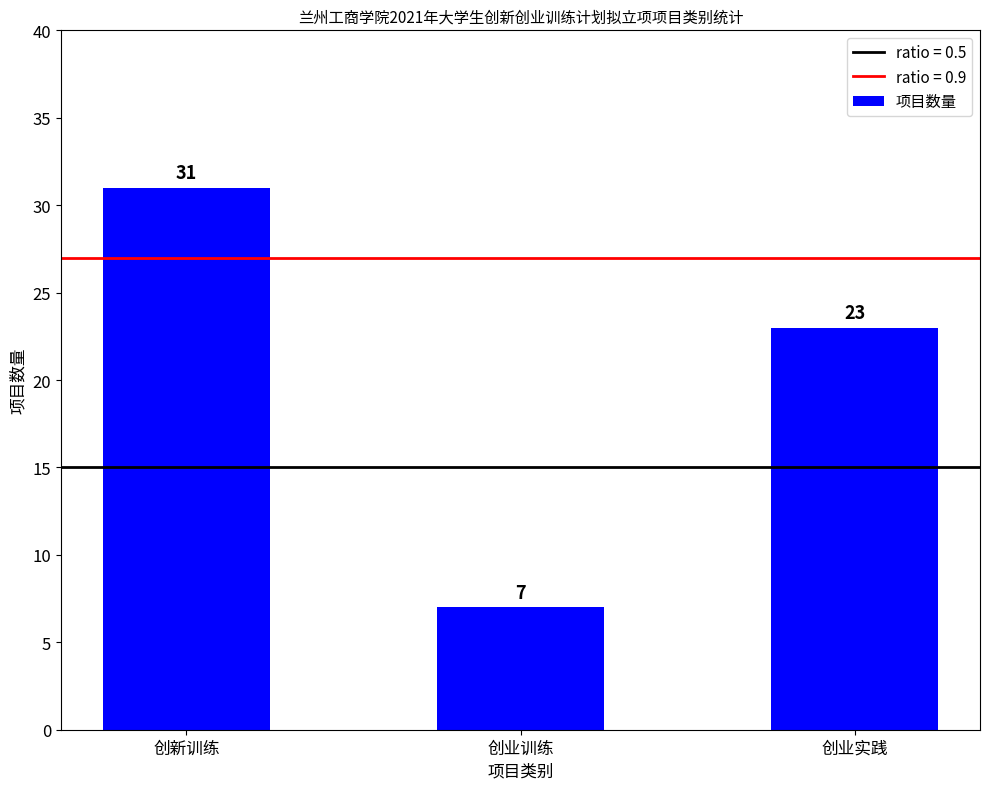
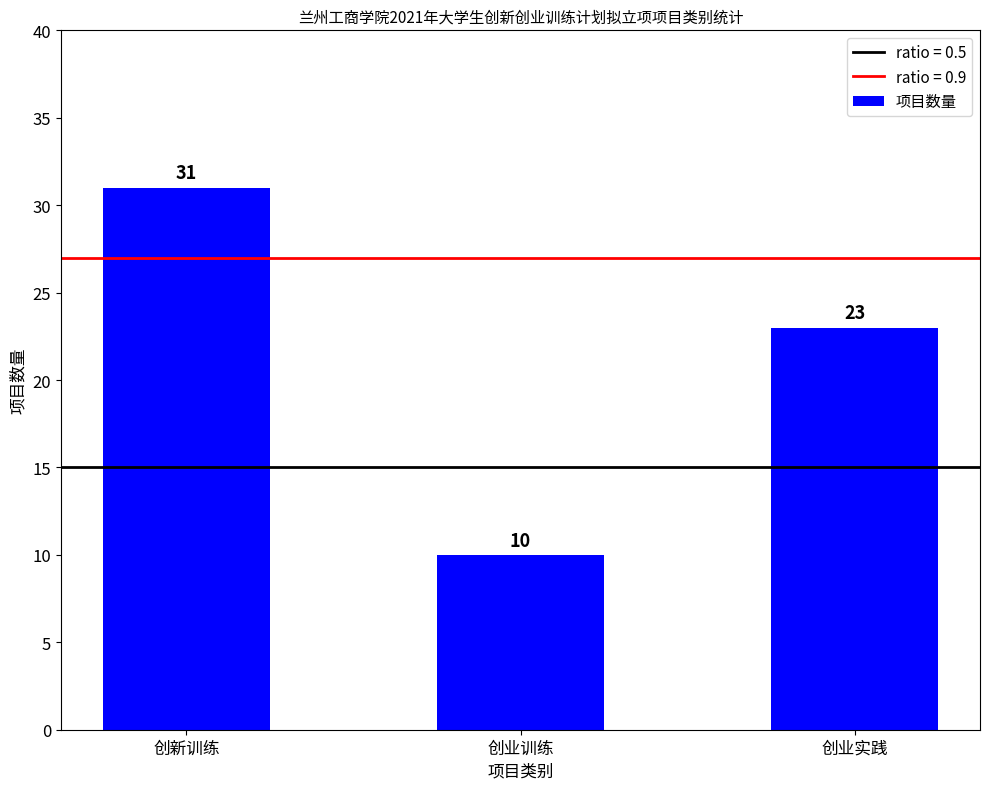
创业训练: 7 -> 10
